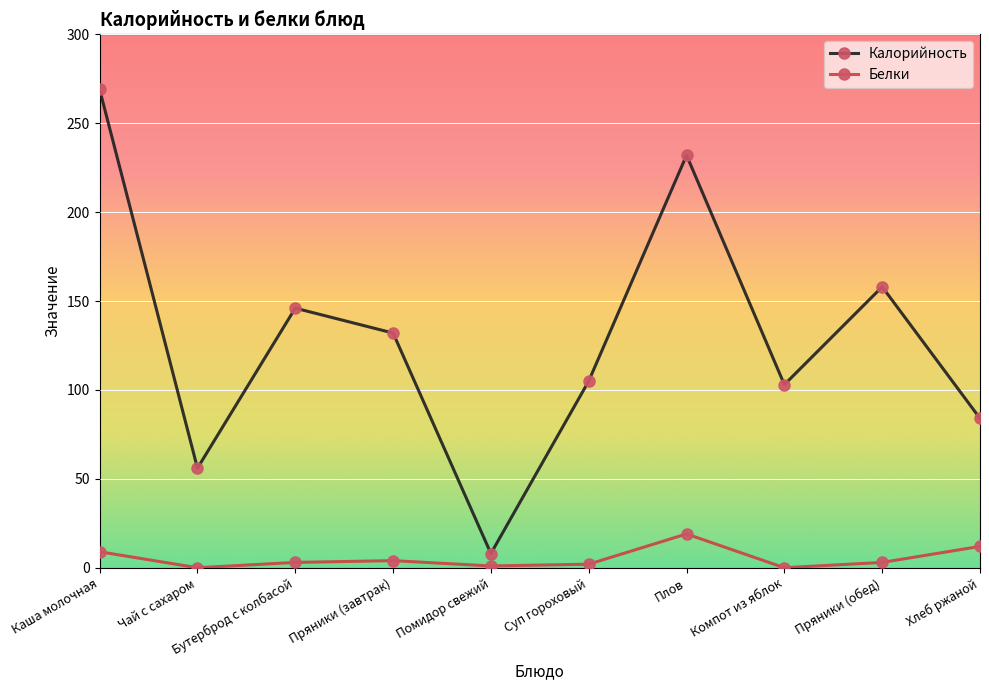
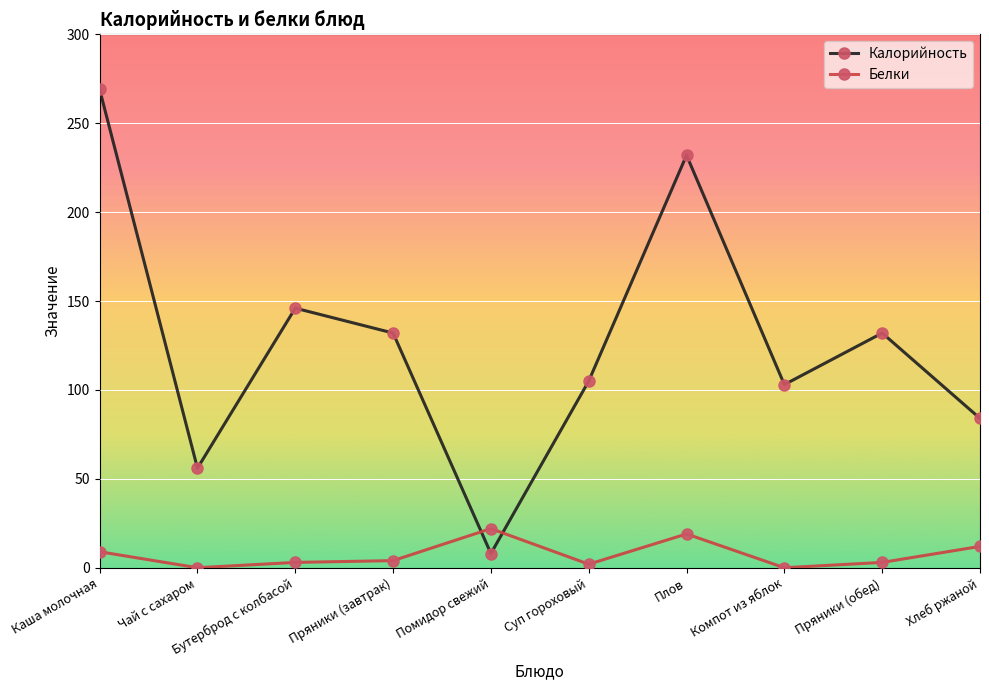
Белки, Помидор свежий: 1 -> 22
Калорийность, Пряники (обед): 158 -> 132
